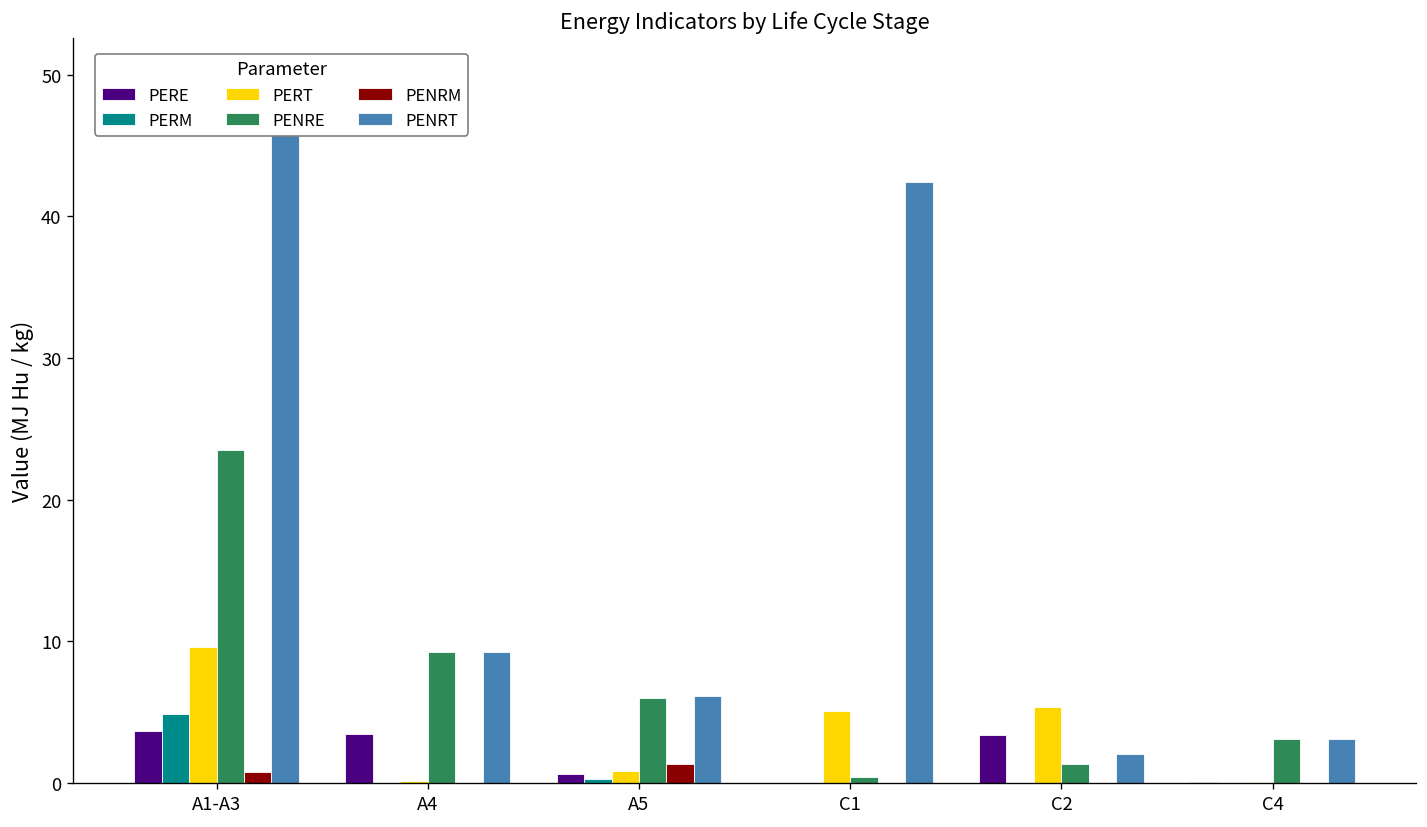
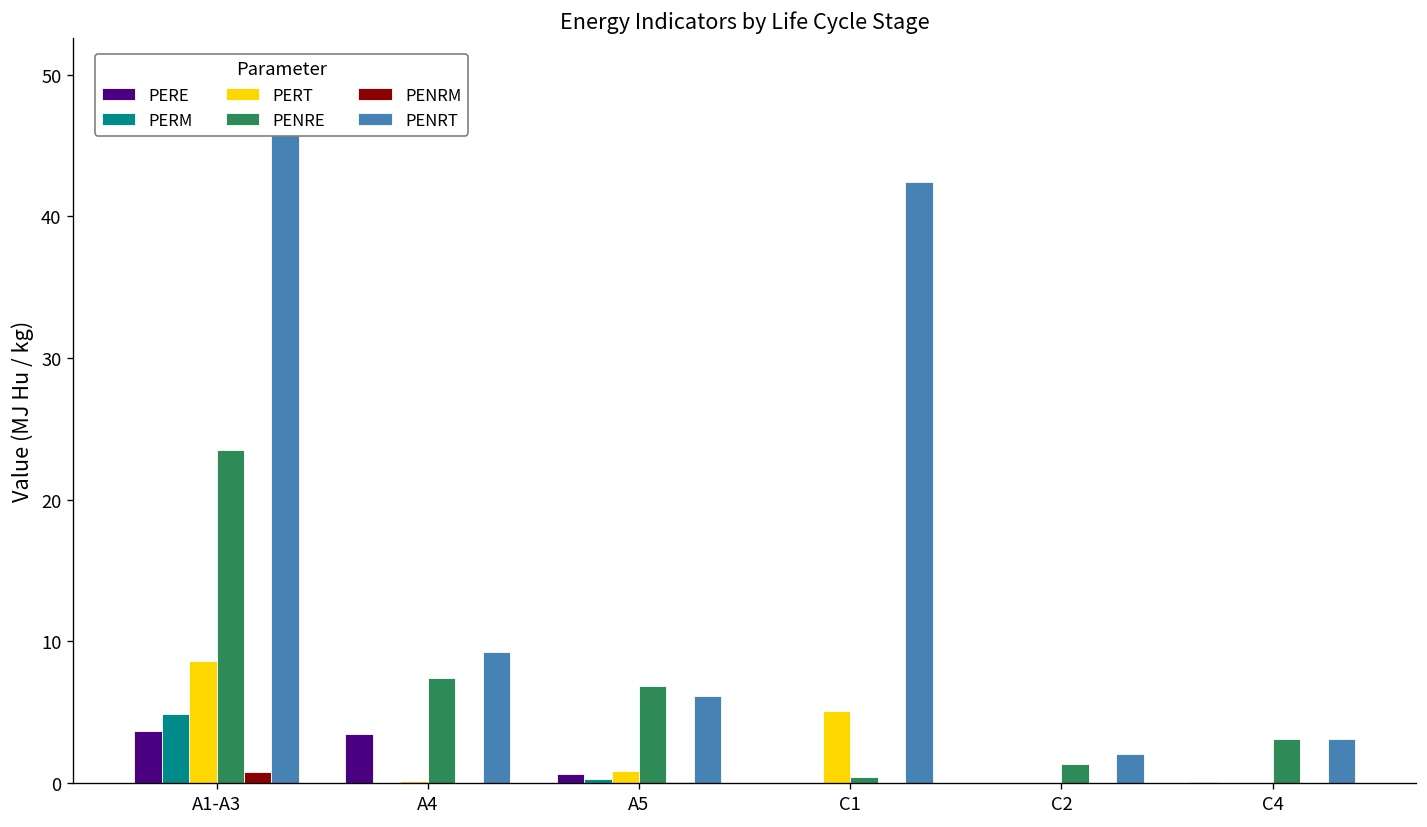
PERT, A1-A3: 9.6 -> 8.6
PENRE, A4: 9.3 -> 7.4
PENRE, A5: 6.0 -> 6.8
PENRM, A5: 1.4 -> 0.0
PERE, C2: 3.4 -> 0.0
PERT, C2: 5.4 -> 0.0
